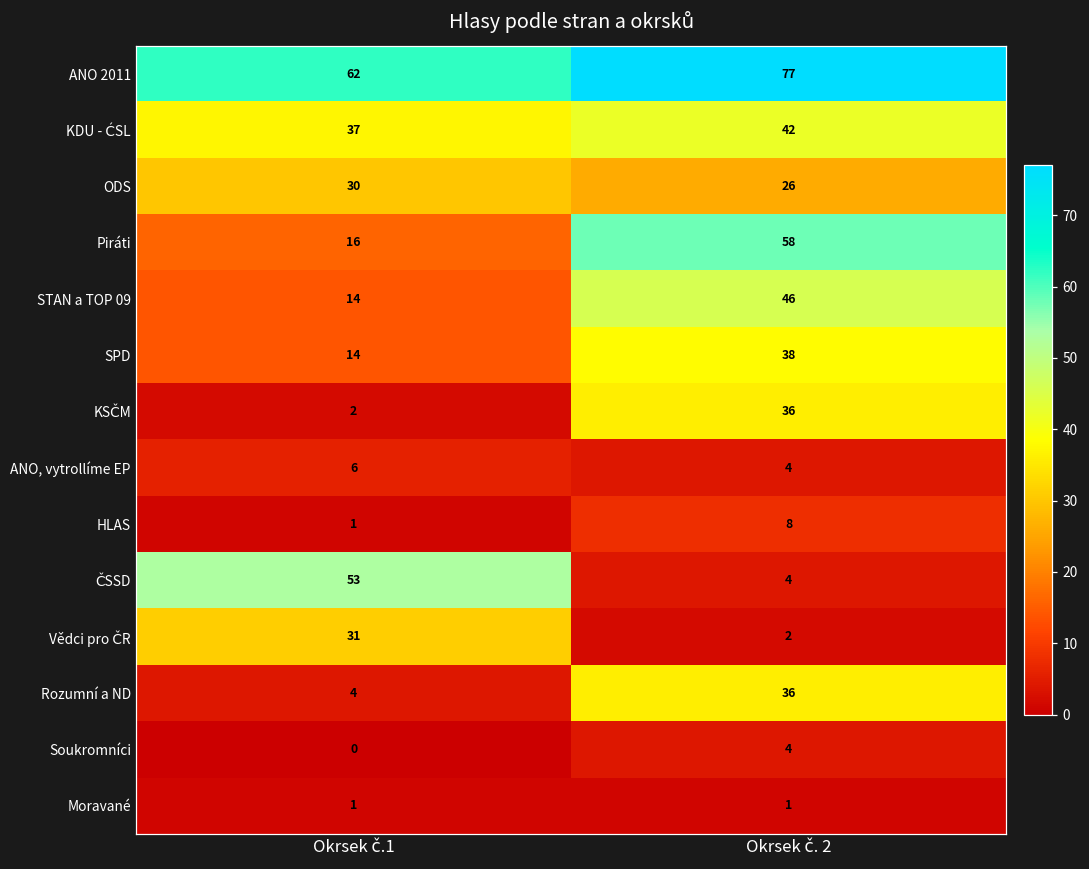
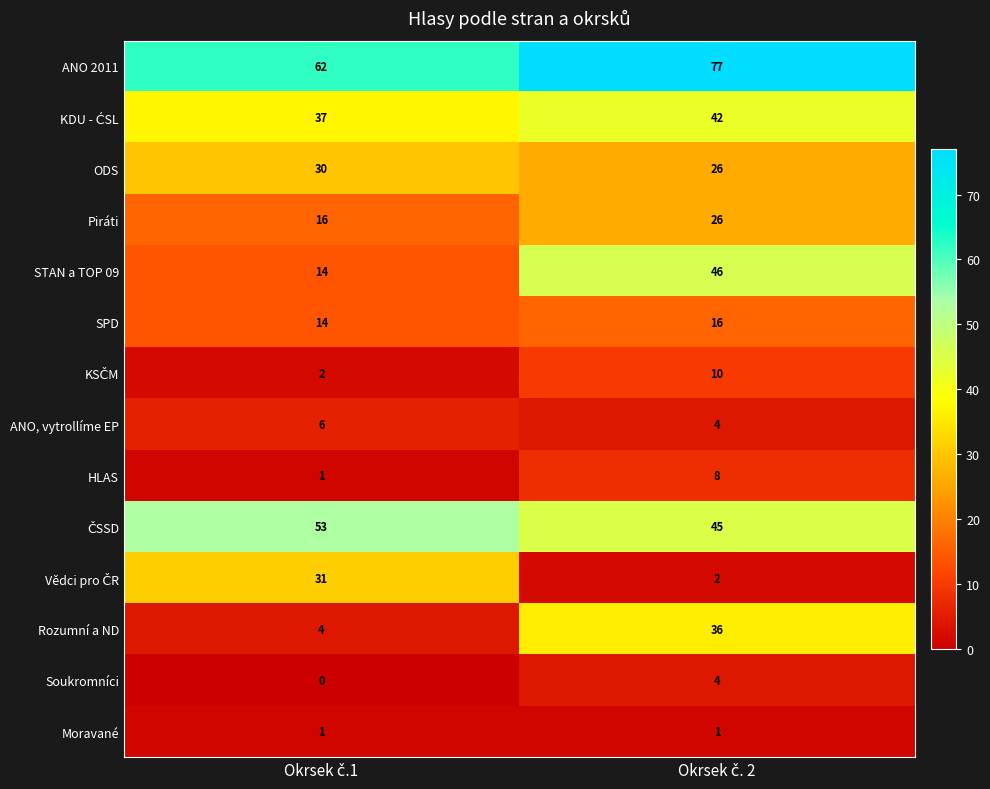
Piráti, Okrsek č. 2: 58 -> 26
SPD, Okrsek č. 2: 38 -> 16
KSČM, Okrsek č. 2: 36 -> 10
ČSSD, Okrsek č. 2: 4 -> 45
